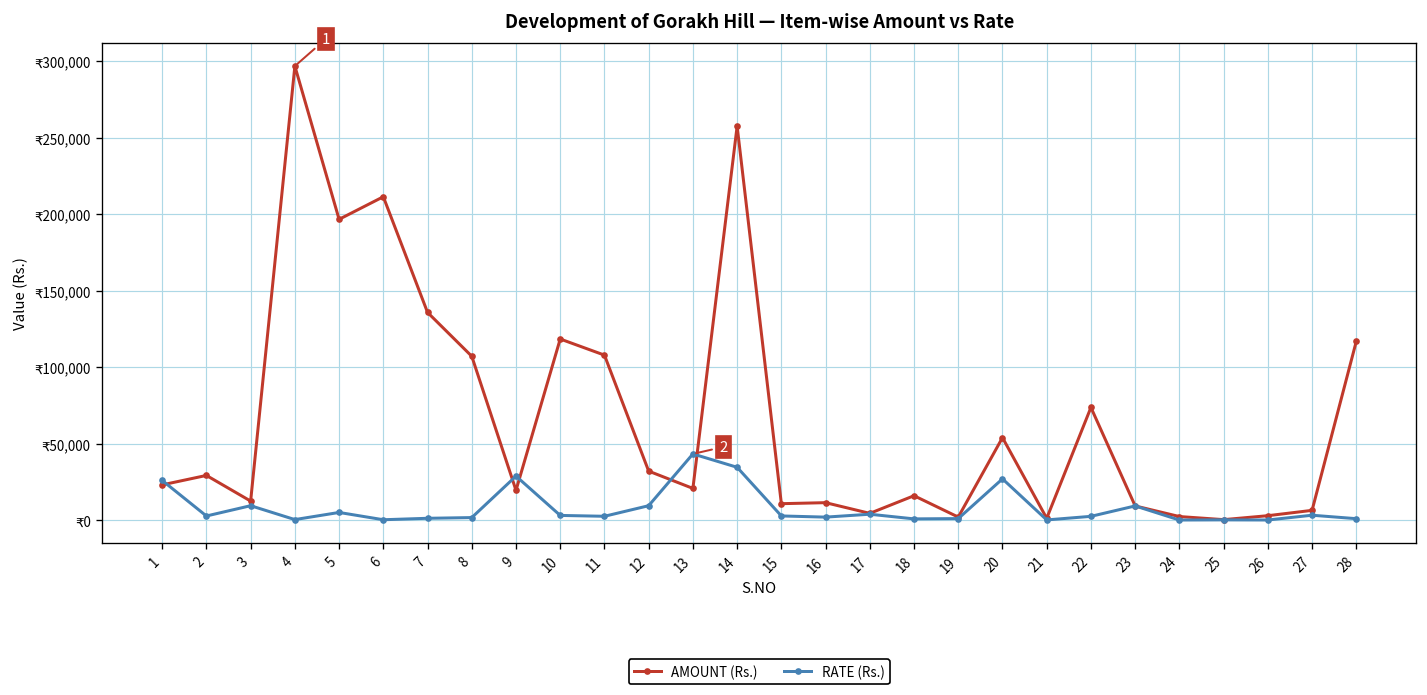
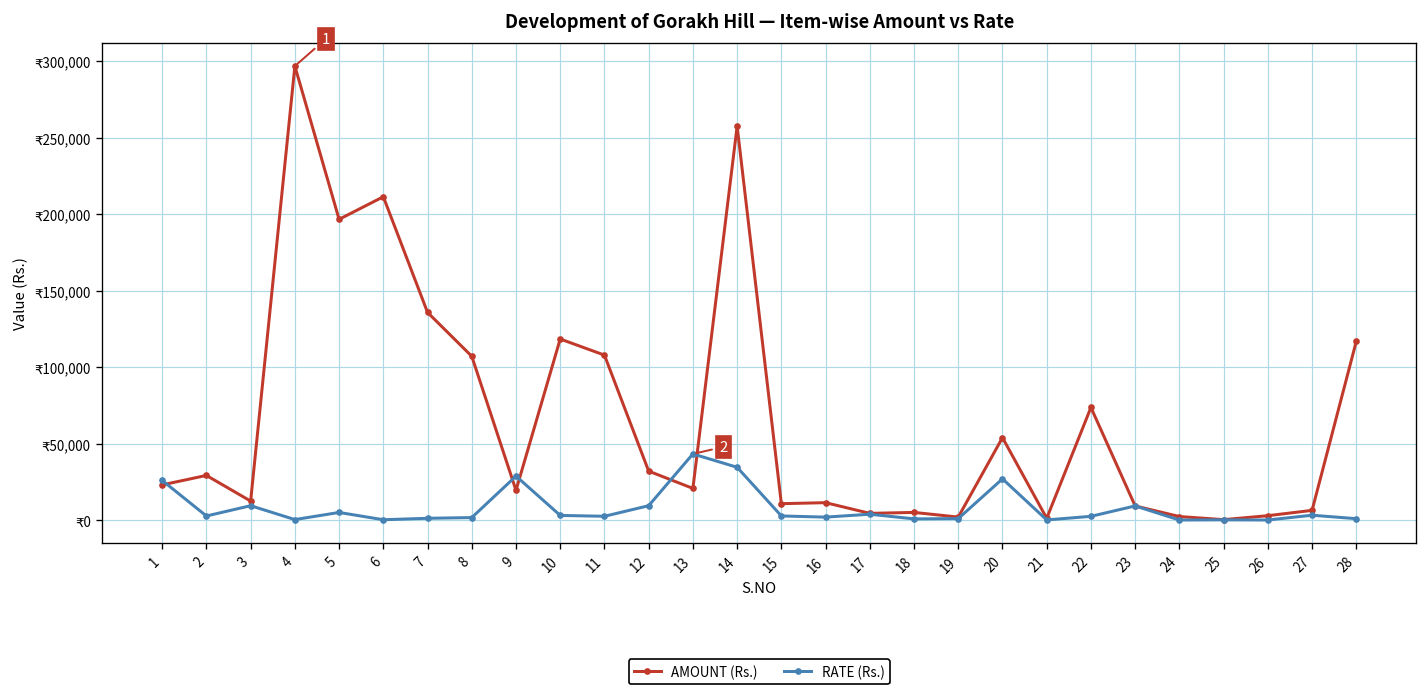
AMOUNT (Rs.), 18: ₹16,000 -> ₹5,000
